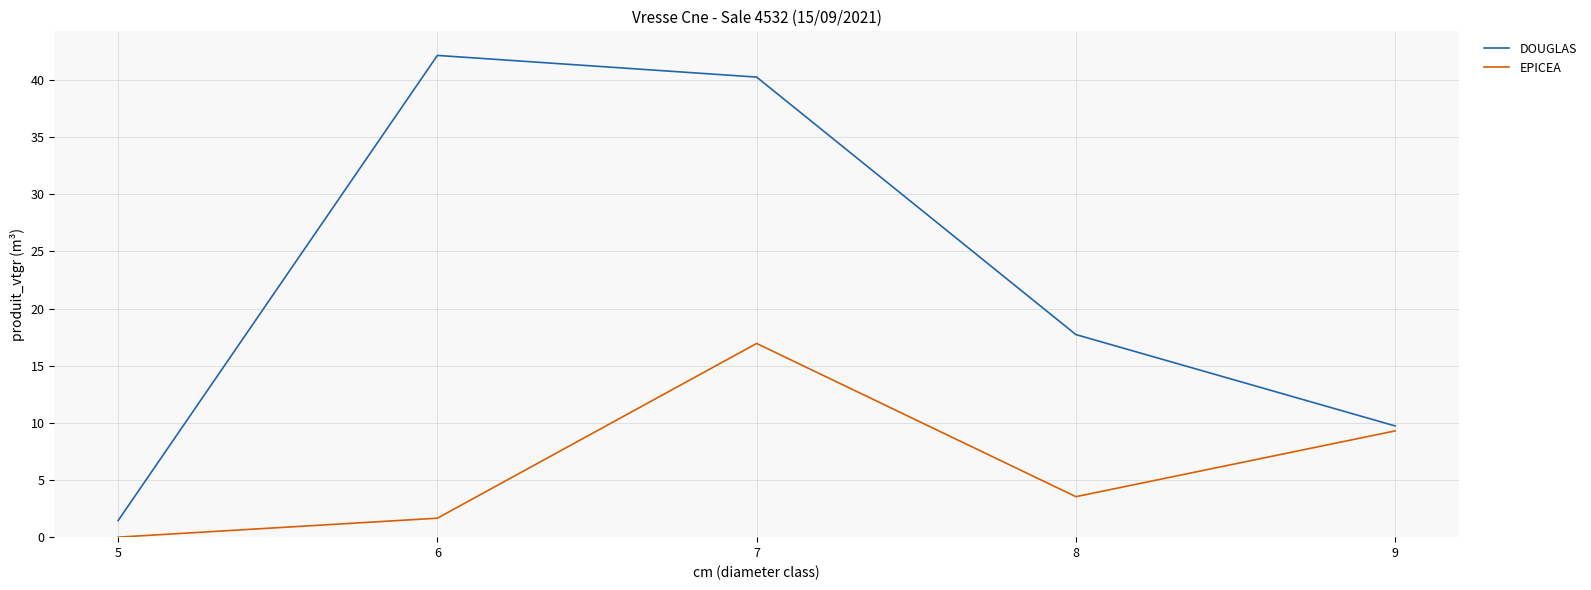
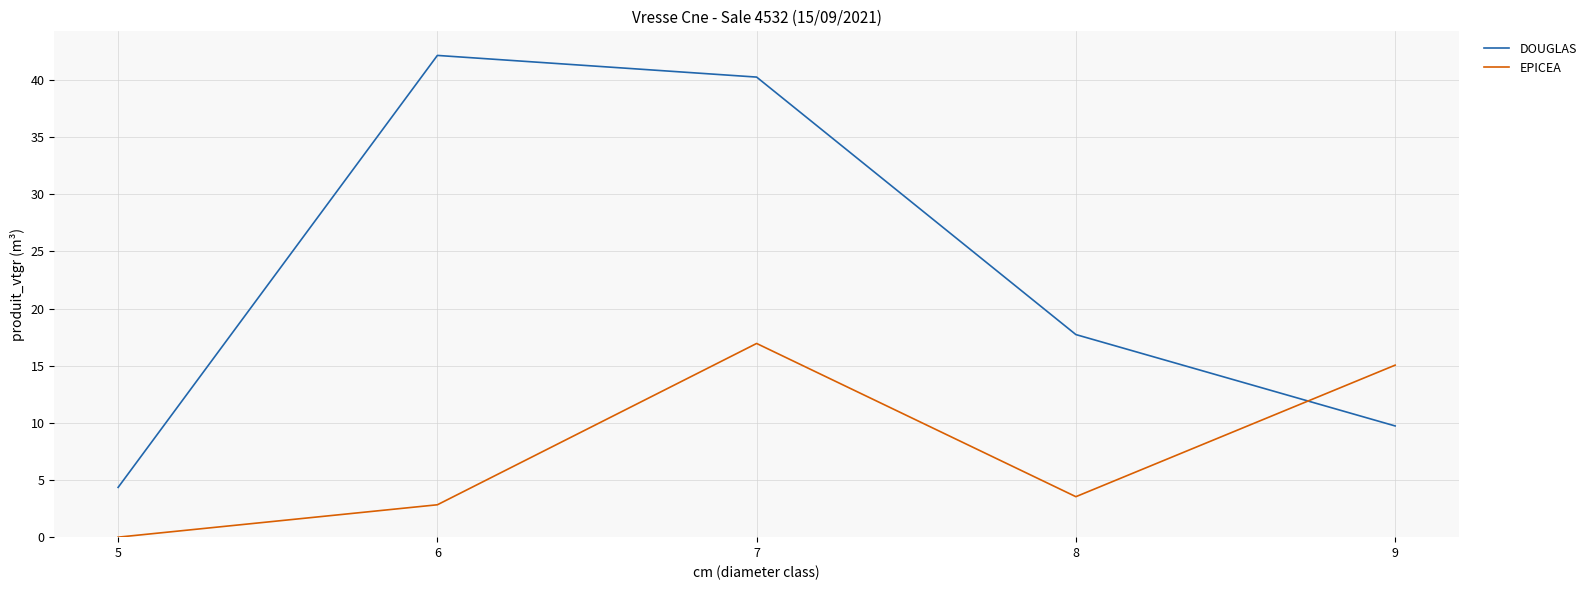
DOUGLAS, 5: 1.5 -> 4.4
EPICEA, 6: 1.7 -> 2.8
EPICEA, 9: 9.3 -> 15.1
